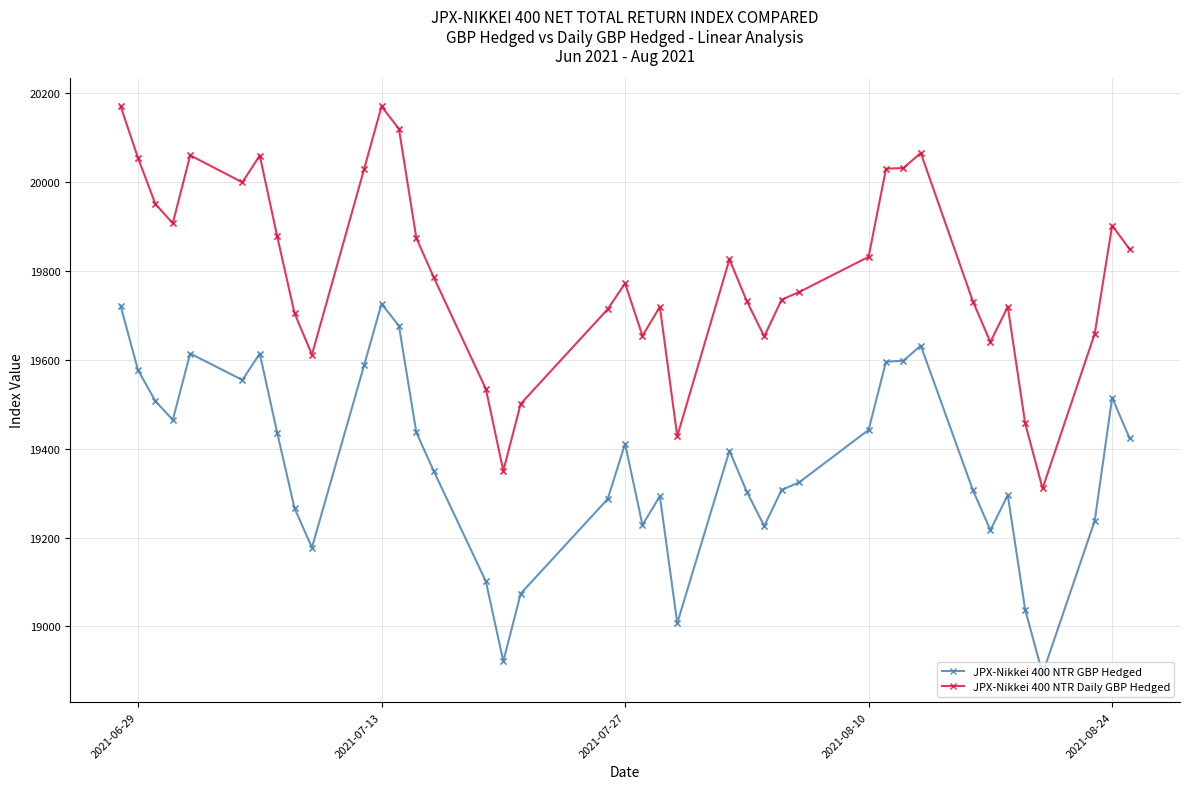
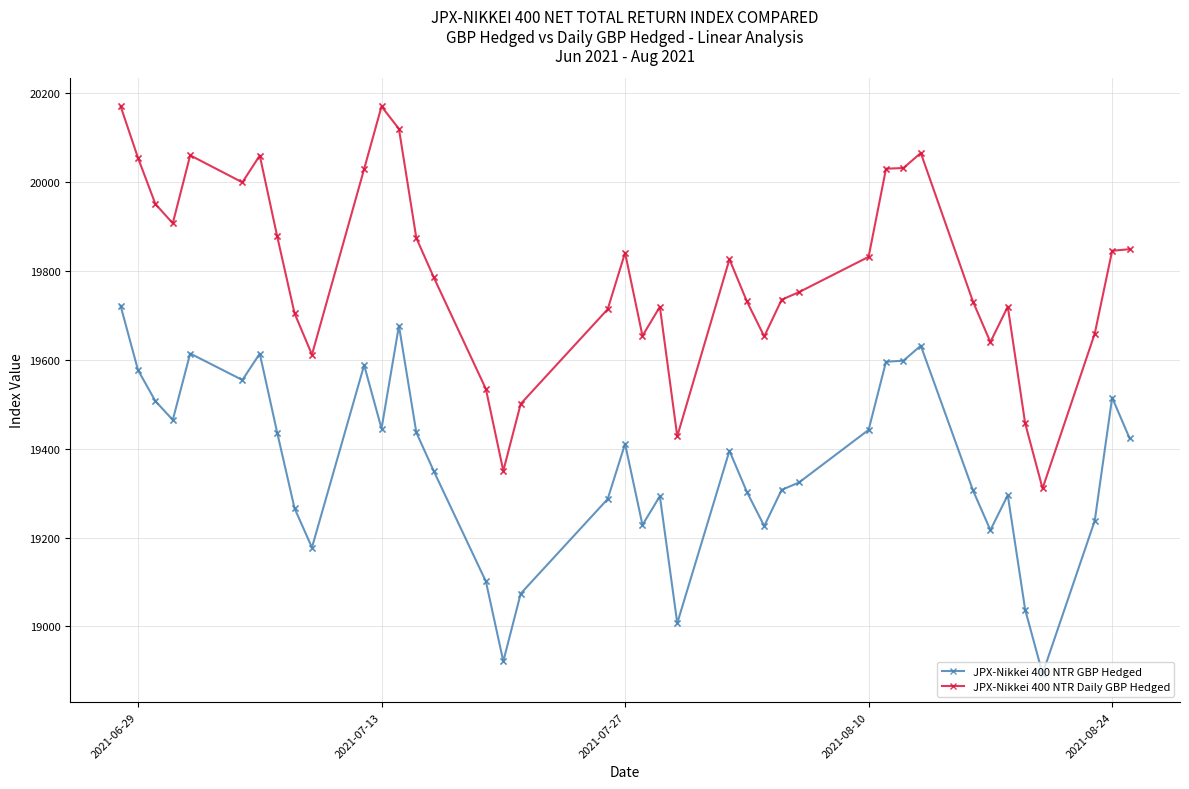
JPX-Nikkei 400 NTR GBP Hedged, 2021-07-13: 19730 -> 19450
JPX-Nikkei 400 NTR Daily GBP Hedged, 2021-07-27: 19770 -> 19840
JPX-Nikkei 400 NTR Daily GBP Hedged, 2021-08-24: 19900 -> 19850
